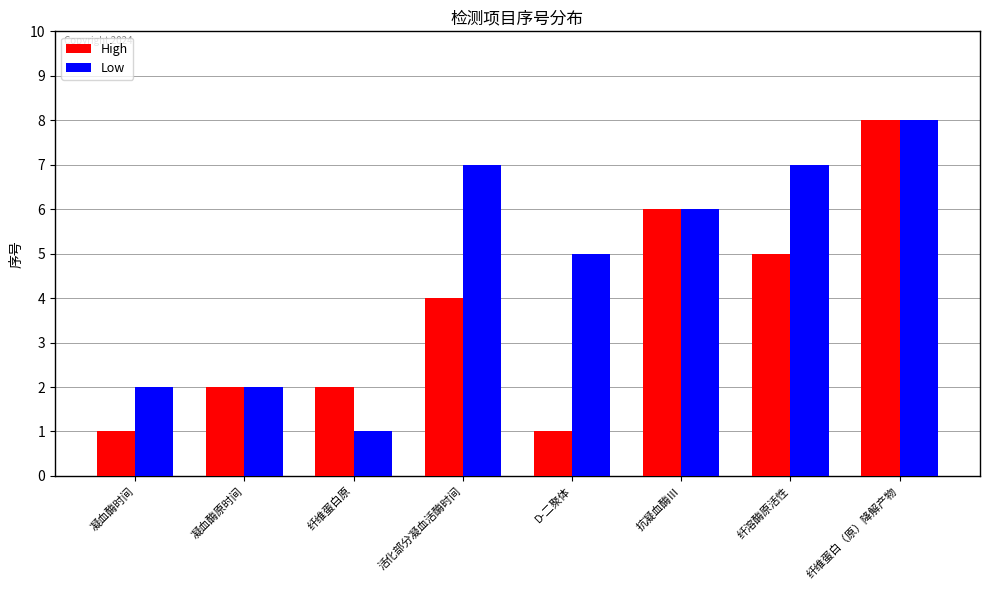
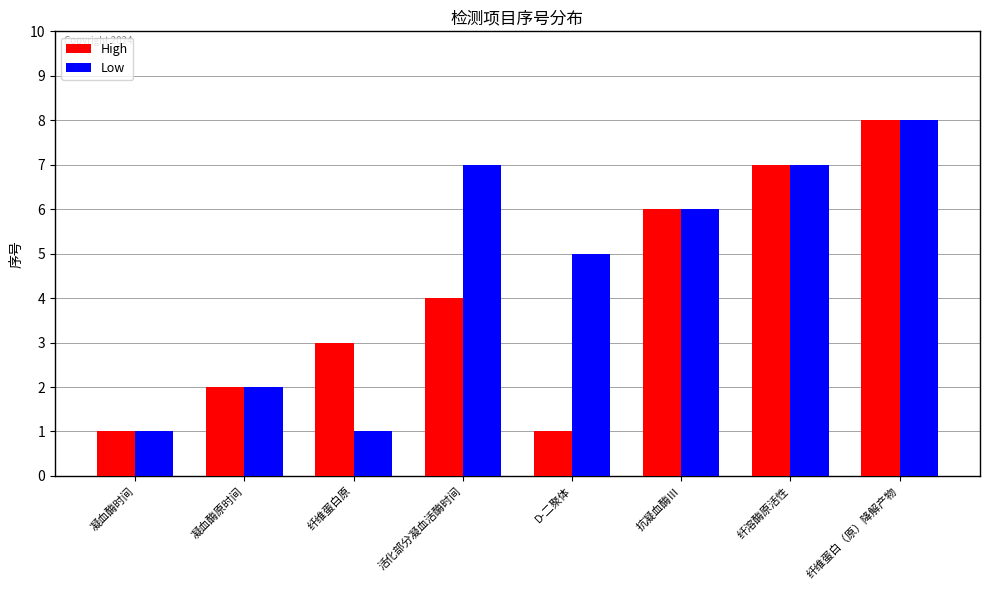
Low, 凝血酶时间: 2 -> 1
High, 纤维蛋白原: 2 -> 3
High, 纤溶酶原活性: 5 -> 7
